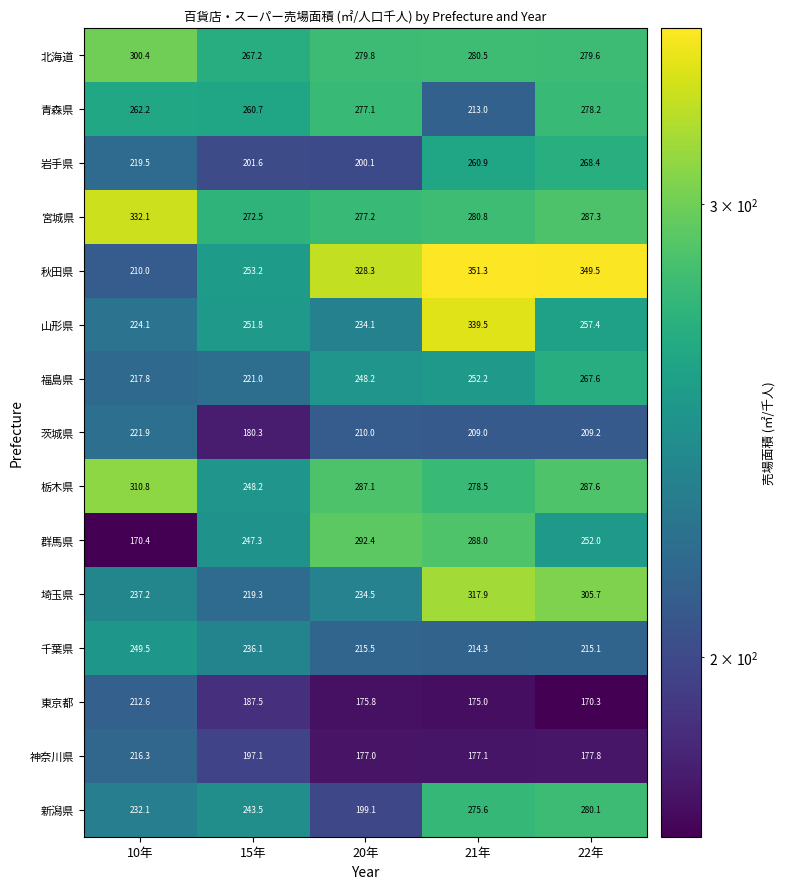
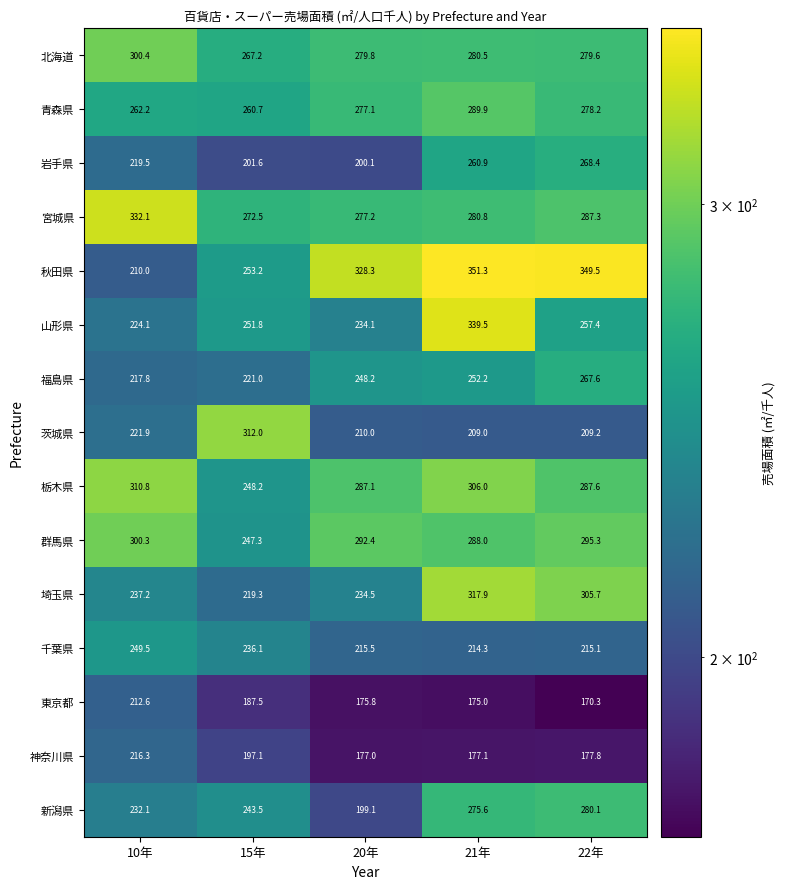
青森県, 21年: 213.0 -> 289.9
茨城県, 15年: 180.3 -> 312.0
栃木県, 21年: 278.5 -> 306.0
群馬県, 10年: 170.4 -> 300.3
群馬県, 22年: 252.0 -> 295.3
